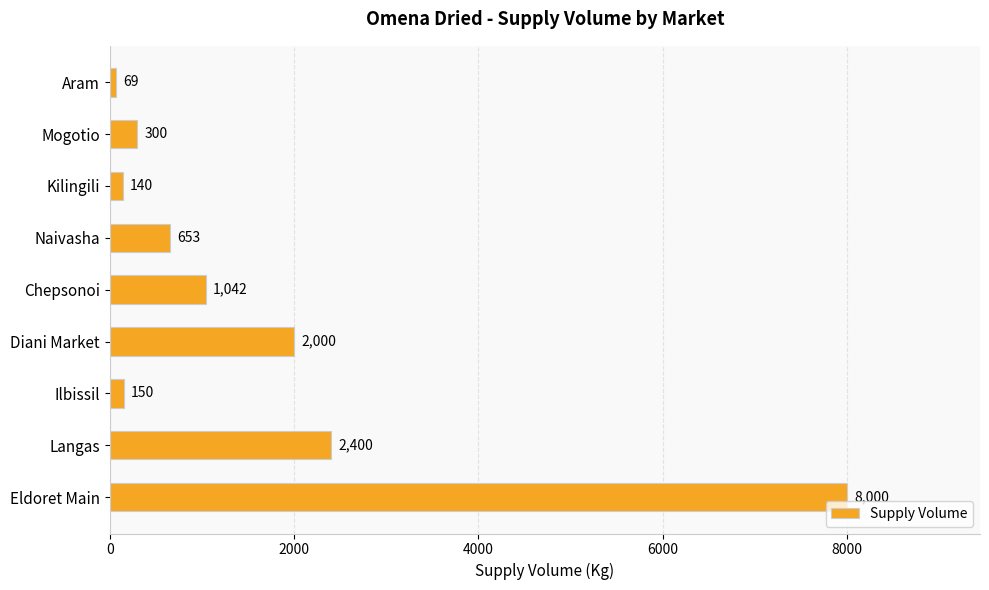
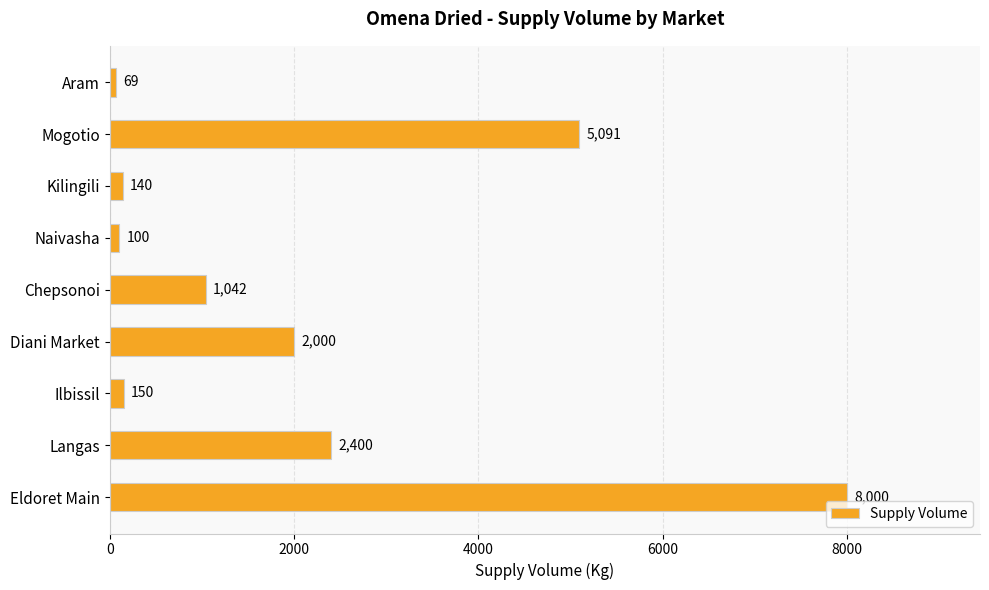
Mogotio: 300 -> 5,091
Naivasha: 653 -> 100
